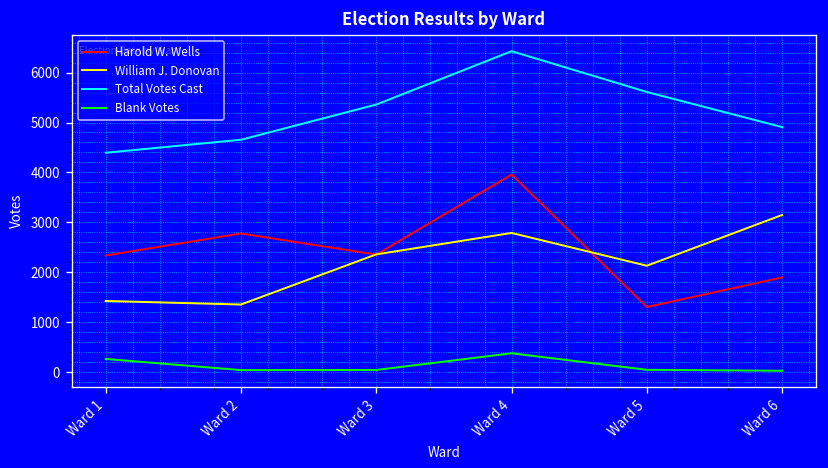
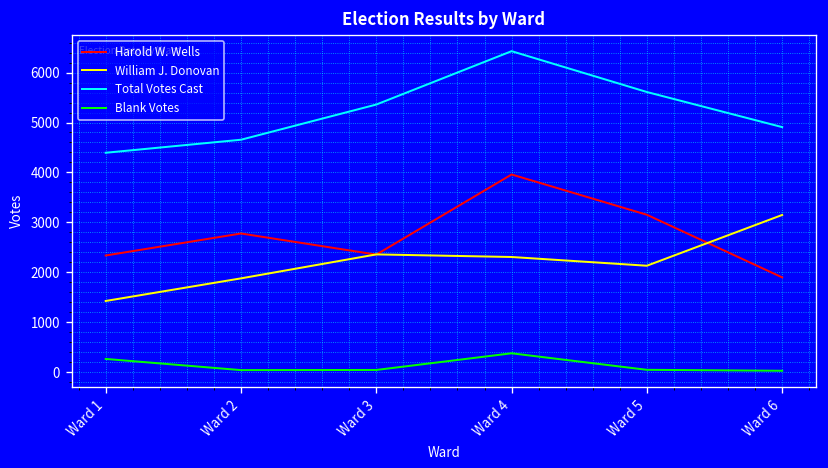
William J. Donovan, Ward 2: 1400 -> 1900
William J. Donovan, Ward 4: 2800 -> 2300
Harold W. Wells, Ward 5: 1300 -> 3200
